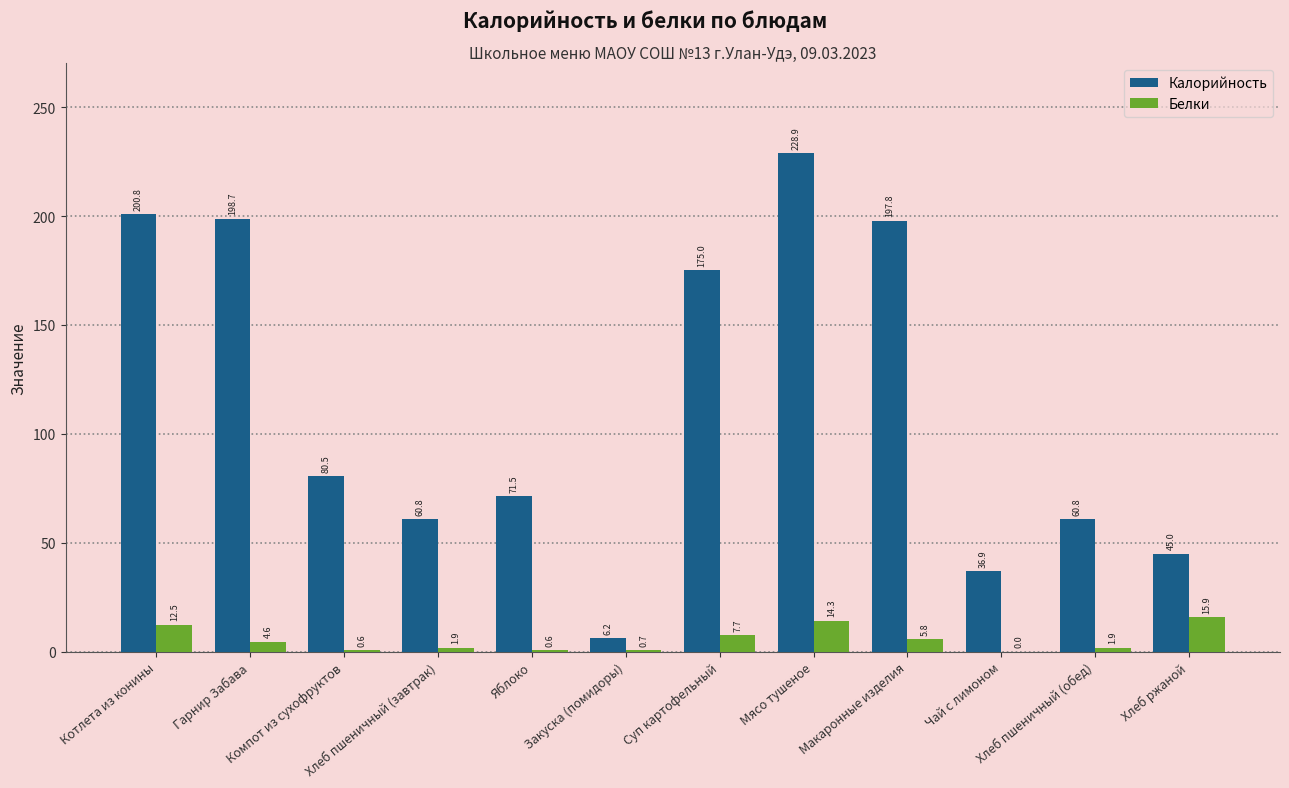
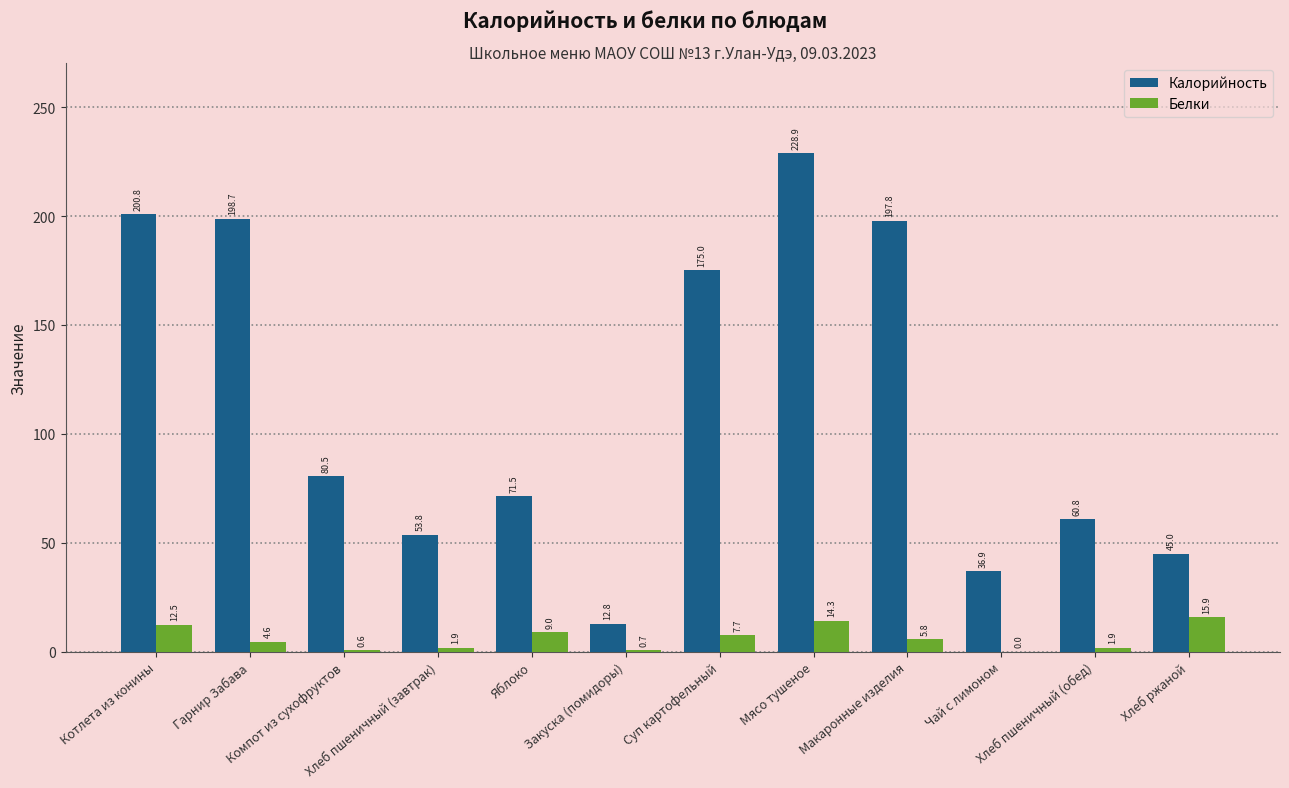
Калорийность, Хлеб пшеничный (завтрак): 60.8 -> 53.8
Белки, Яблоко: 0.6 -> 9.0
Калорийность, Закуска (помидоры): 6.2 -> 12.8
